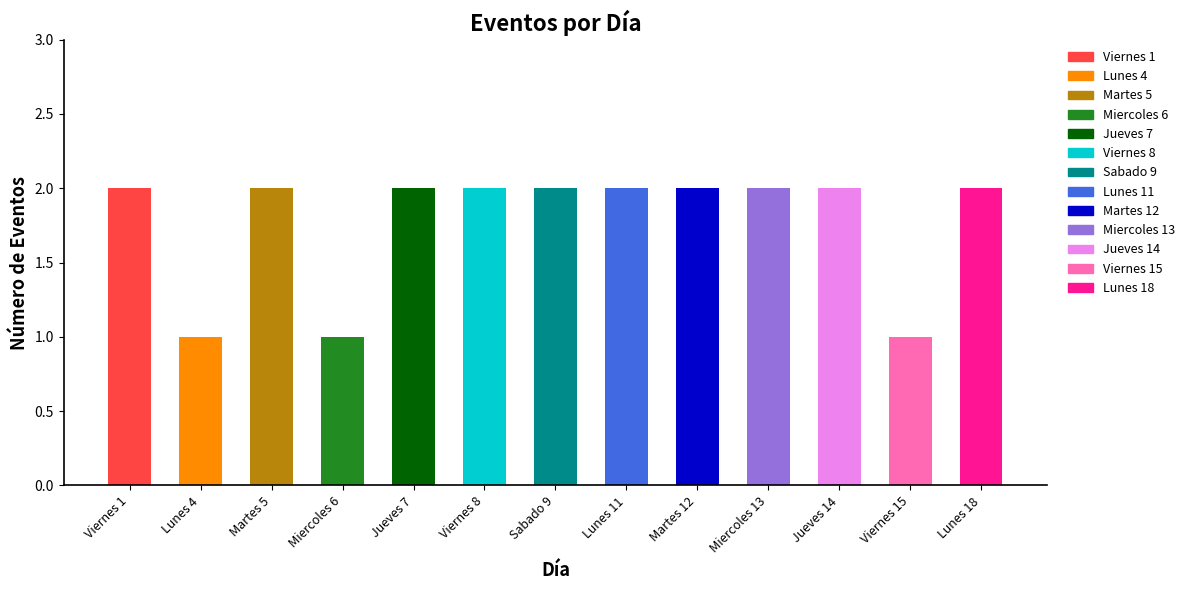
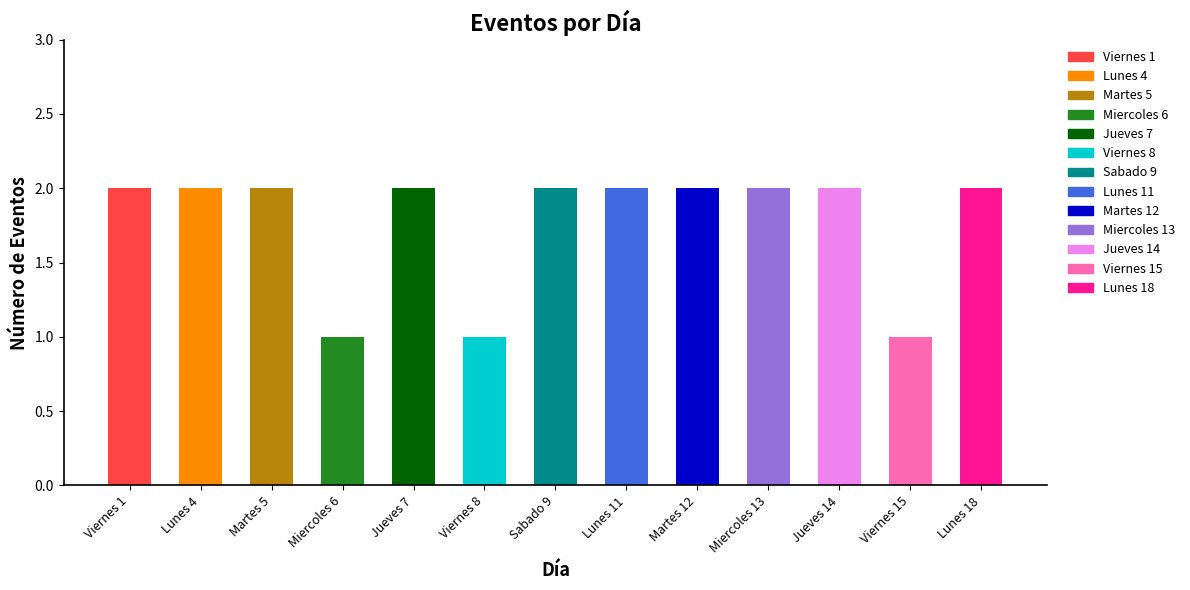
Lunes 4: 1 -> 2
Viernes 8: 2 -> 1
